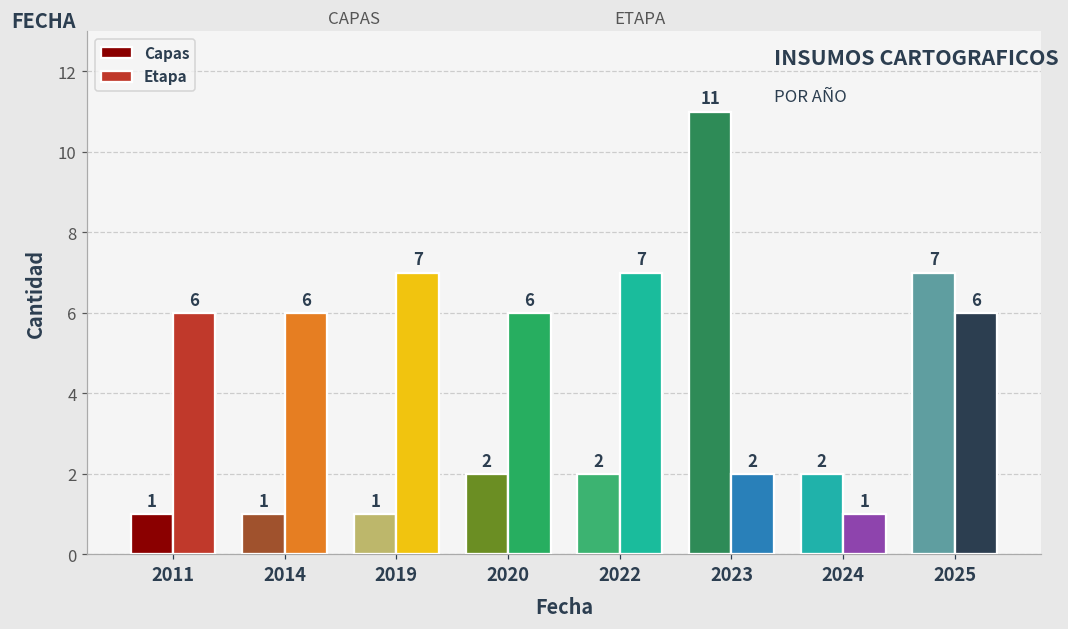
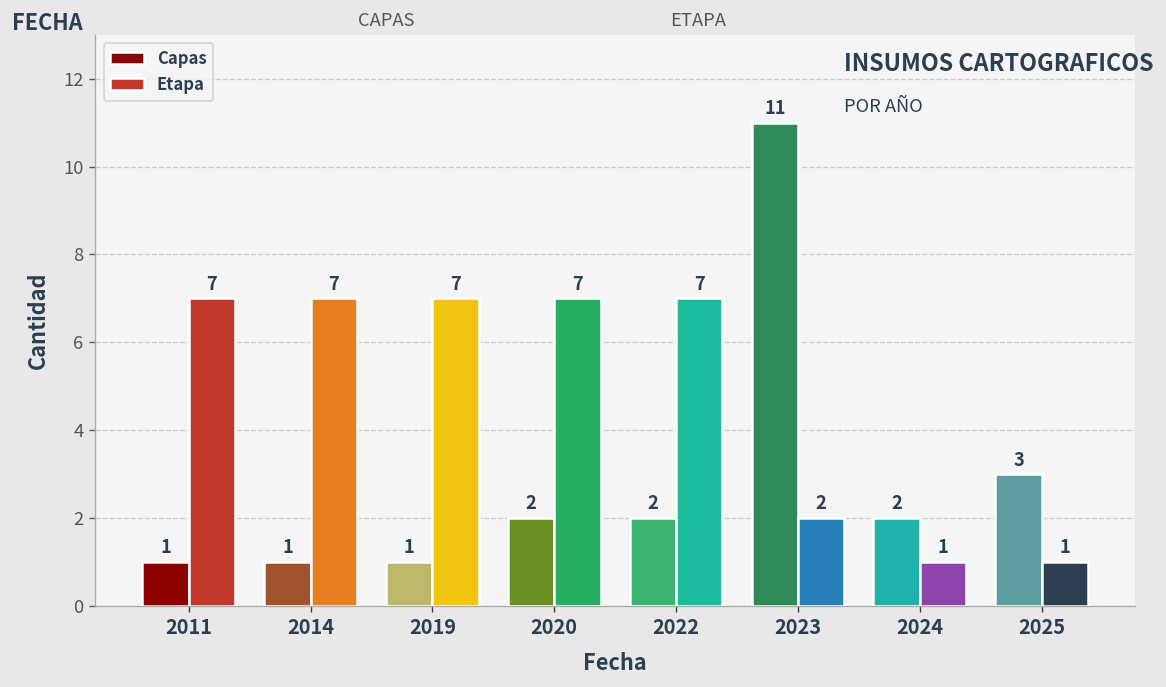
Etapa, 2011: 6 -> 7
Etapa, 2014: 6 -> 7
Etapa, 2020: 6 -> 7
Capas, 2025: 7 -> 3
Etapa, 2025: 6 -> 1
